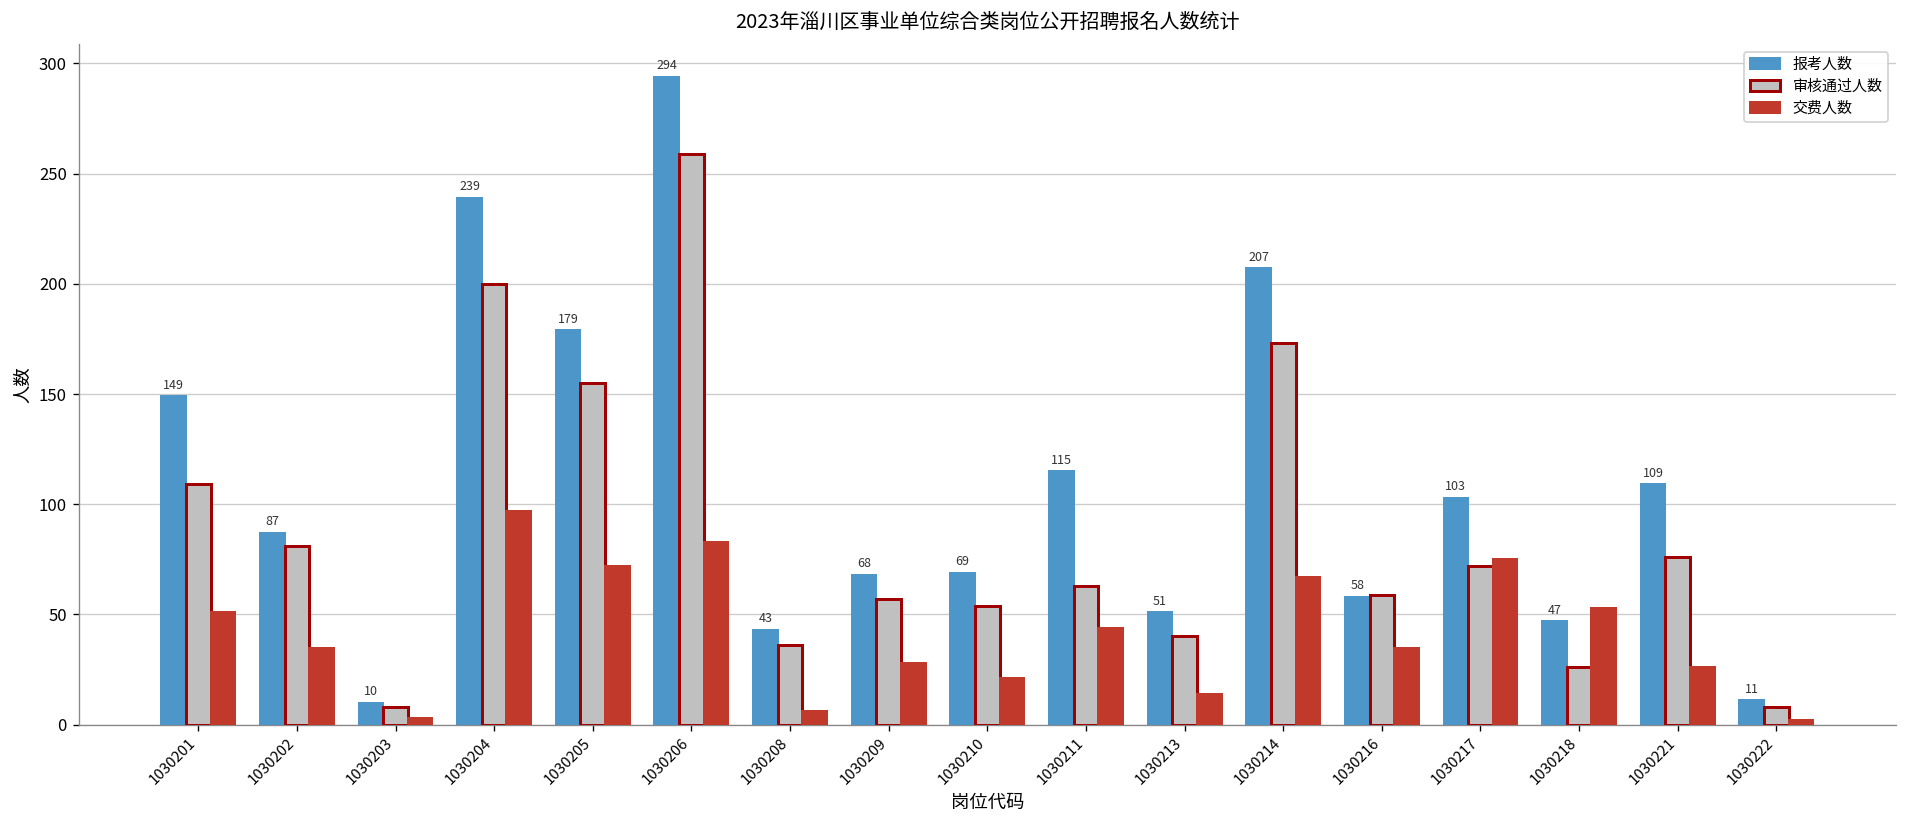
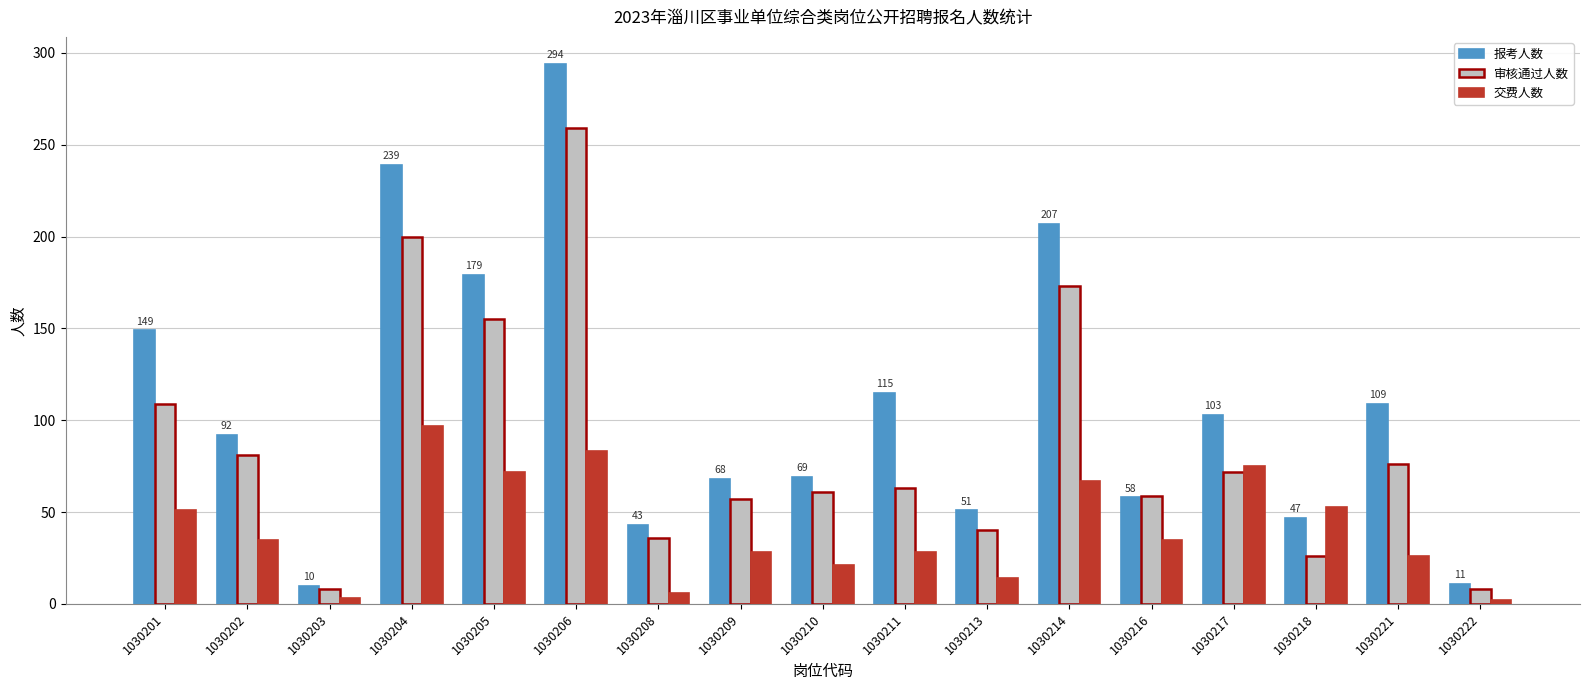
报考人数, 1030202: 87 -> 92
审核通过人数, 1030210: 54 -> 61
交费人数, 1030211: 44 -> 28
